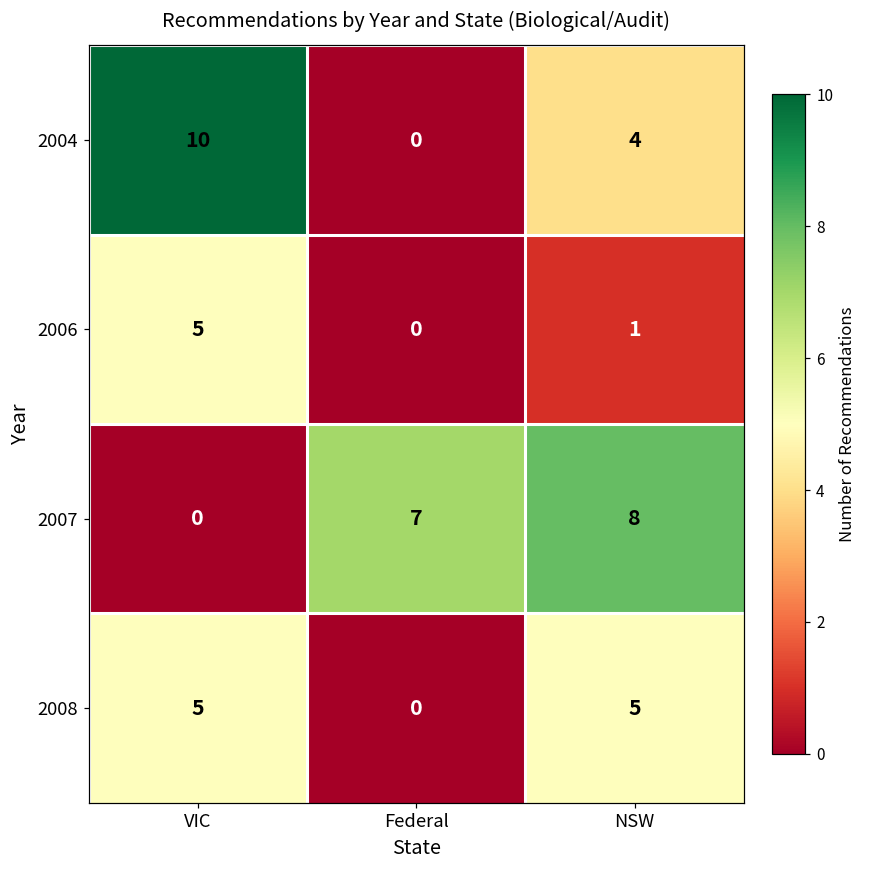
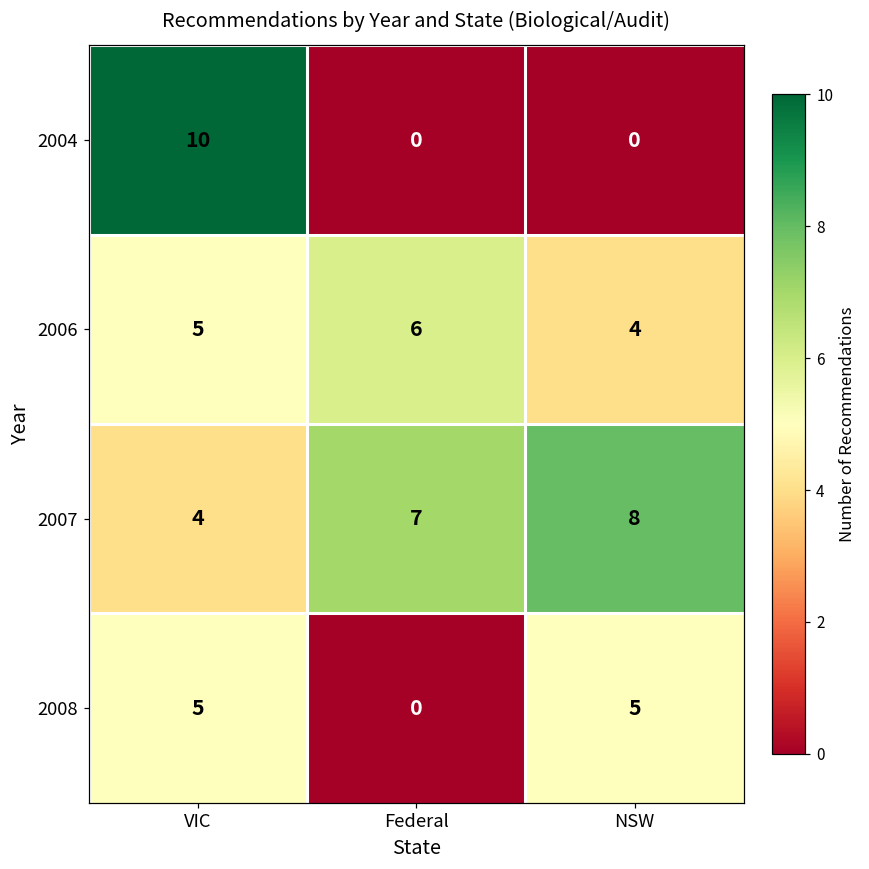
2004, NSW: 4 -> 0
2006, Federal: 0 -> 6
2006, NSW: 1 -> 4
2007, VIC: 0 -> 4
